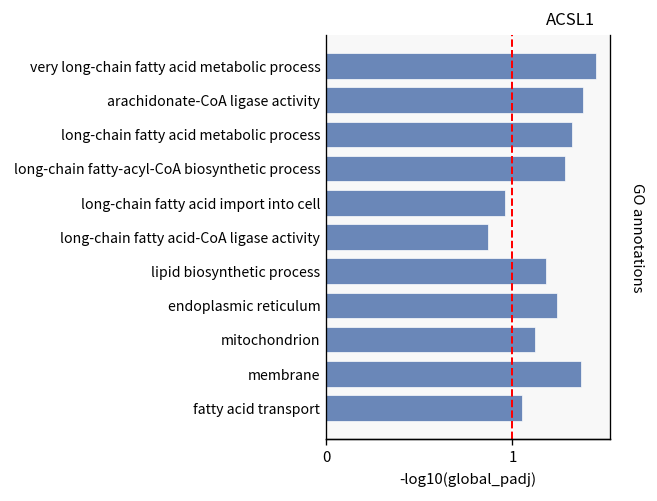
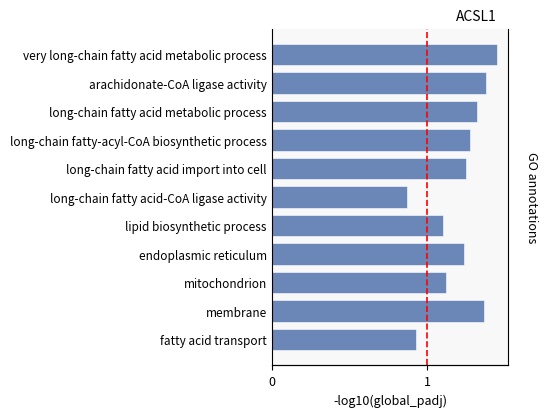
long-chain fatty acid import into cell: 0.96 -> 1.25
lipid biosynthetic process: 1.18 -> 1.10
fatty acid transport: 1.05 -> 0.93
